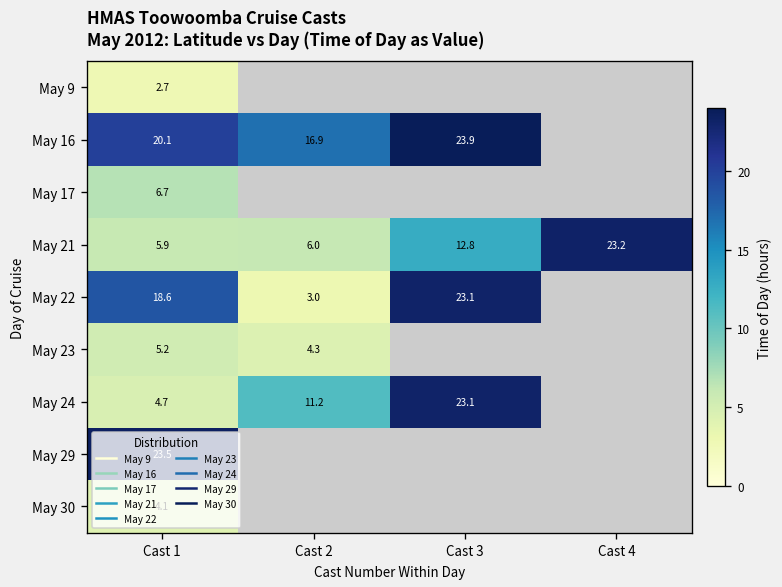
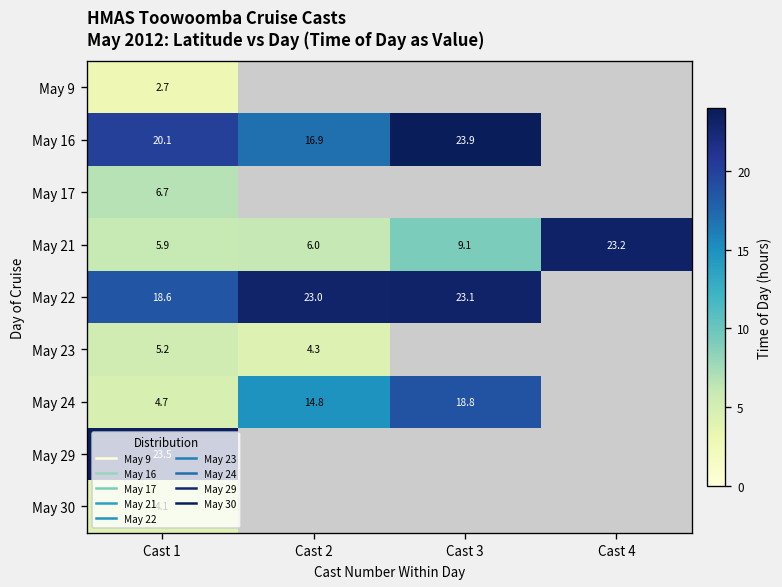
May 21, Cast 3: 12.8 -> 9.1
May 22, Cast 2: 3.0 -> 23.0
May 24, Cast 2: 11.2 -> 14.8
May 24, Cast 3: 23.1 -> 18.8
